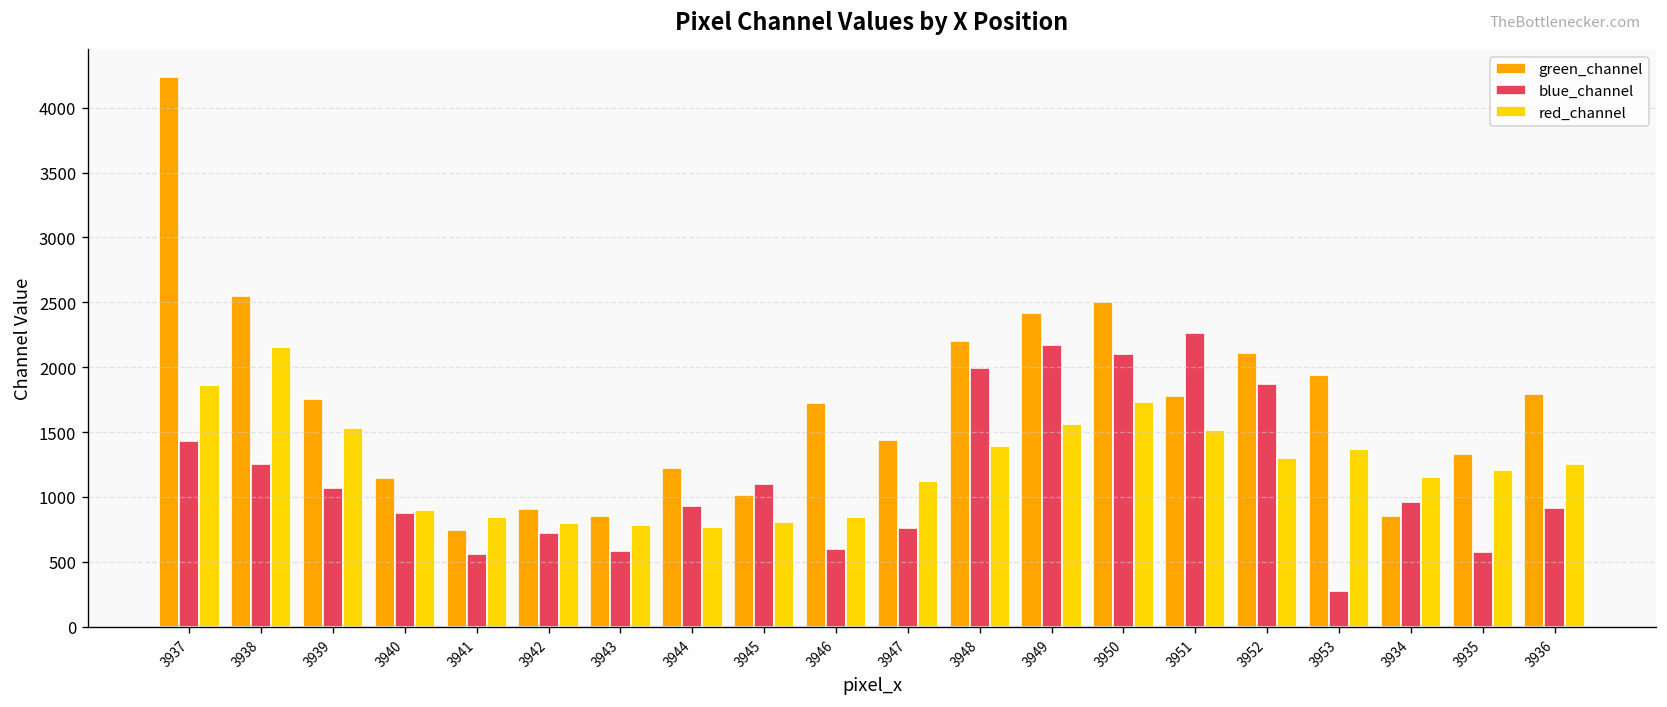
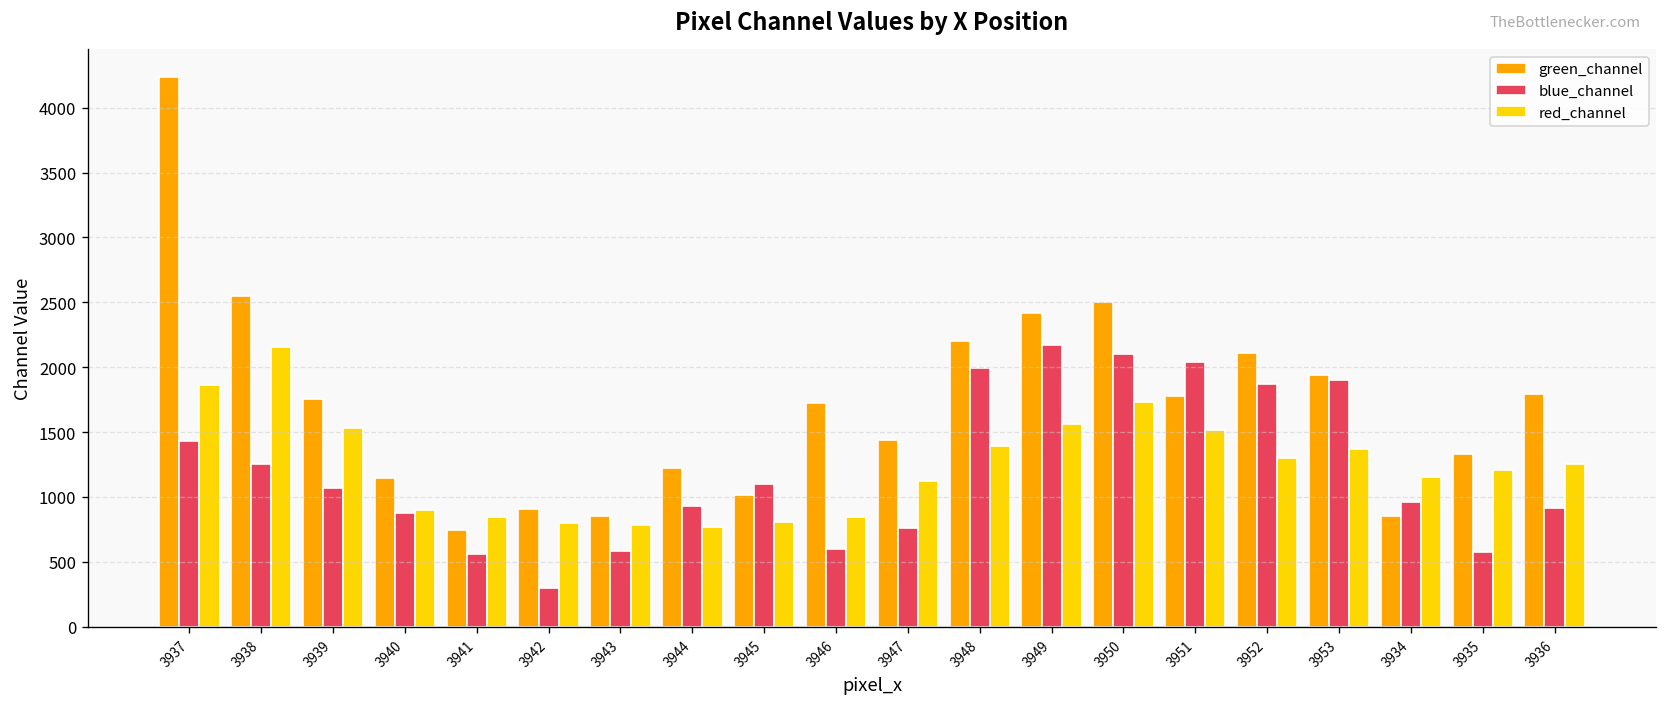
blue_channel, 3942: 730 -> 300
blue_channel, 3951: 2260 -> 2040
blue_channel, 3953: 270 -> 1900
